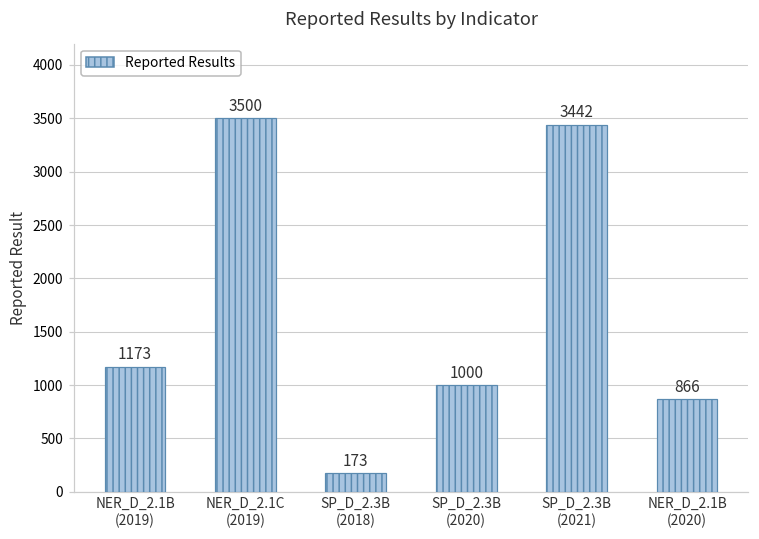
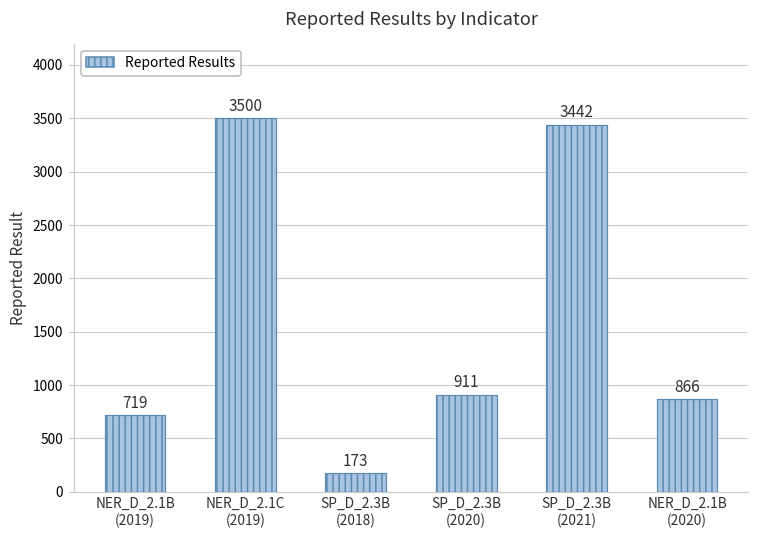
NER_D_2.1B (2019): 1173 -> 719
SP_D_2.3B (2020): 1000 -> 911
